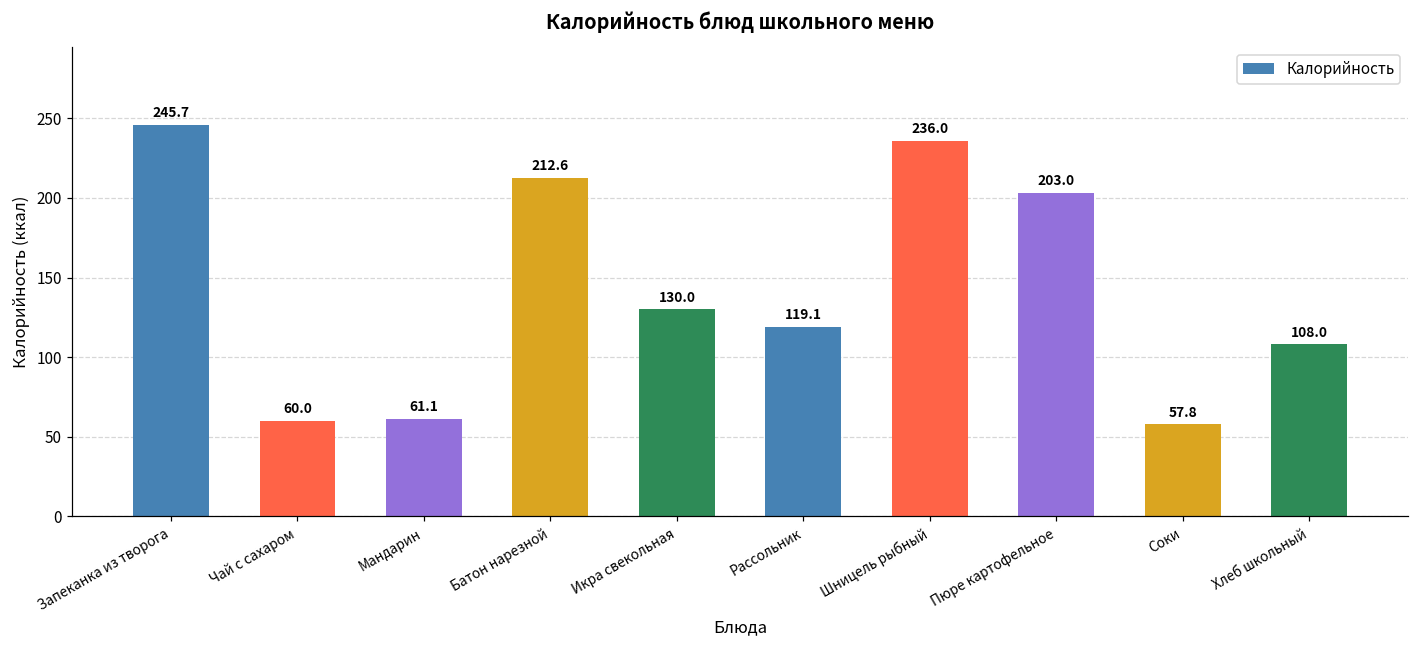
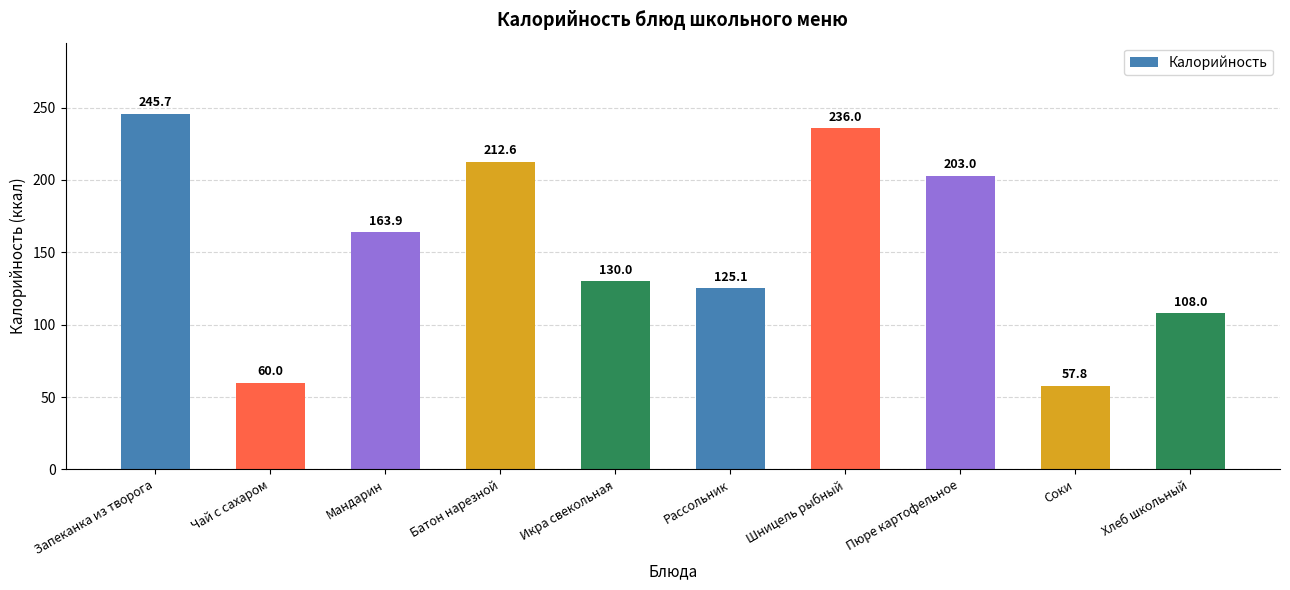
Мандарин: 61.1 -> 163.9
Рассольник: 119.1 -> 125.1
